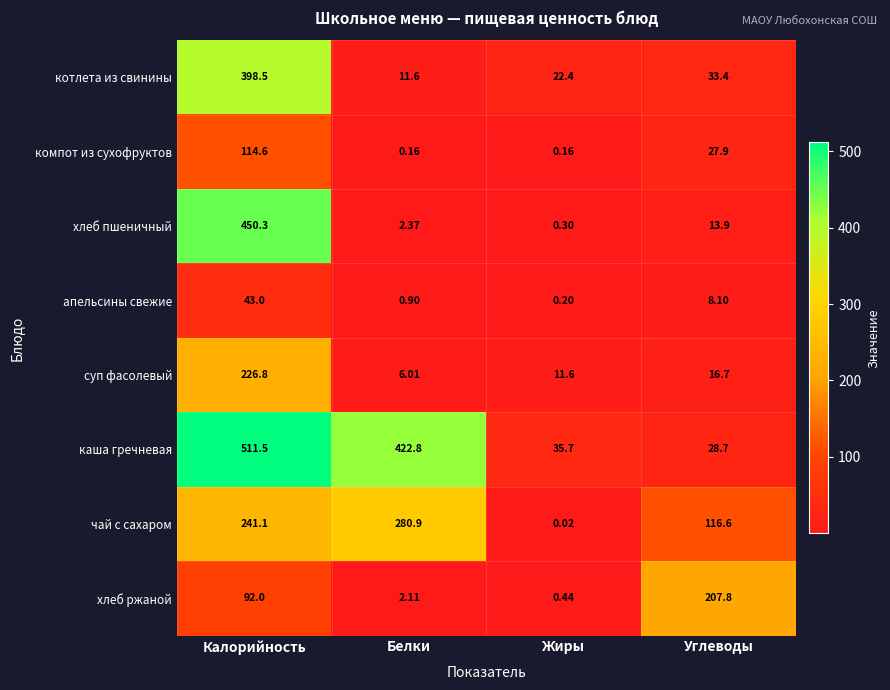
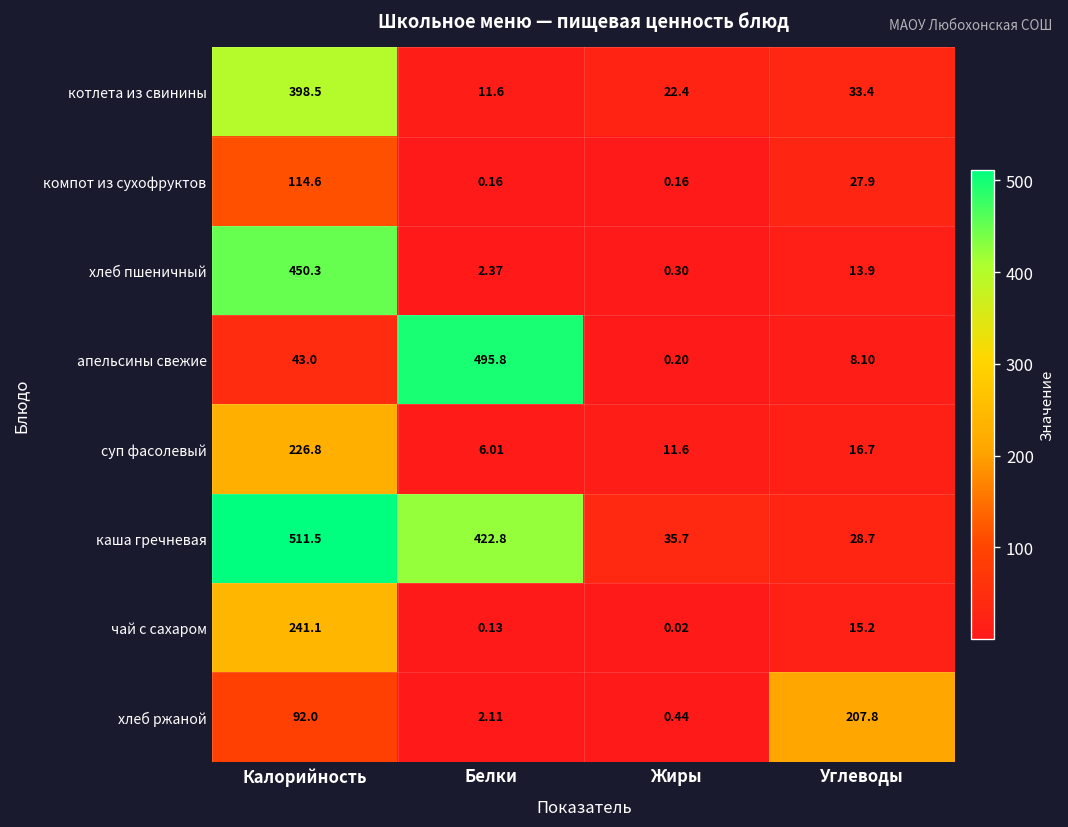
апельсины свежие, Белки: 0.90 -> 495.8
чай с сахаром, Белки: 280.9 -> 0.13
чай с сахаром, Углеводы: 116.6 -> 15.2
